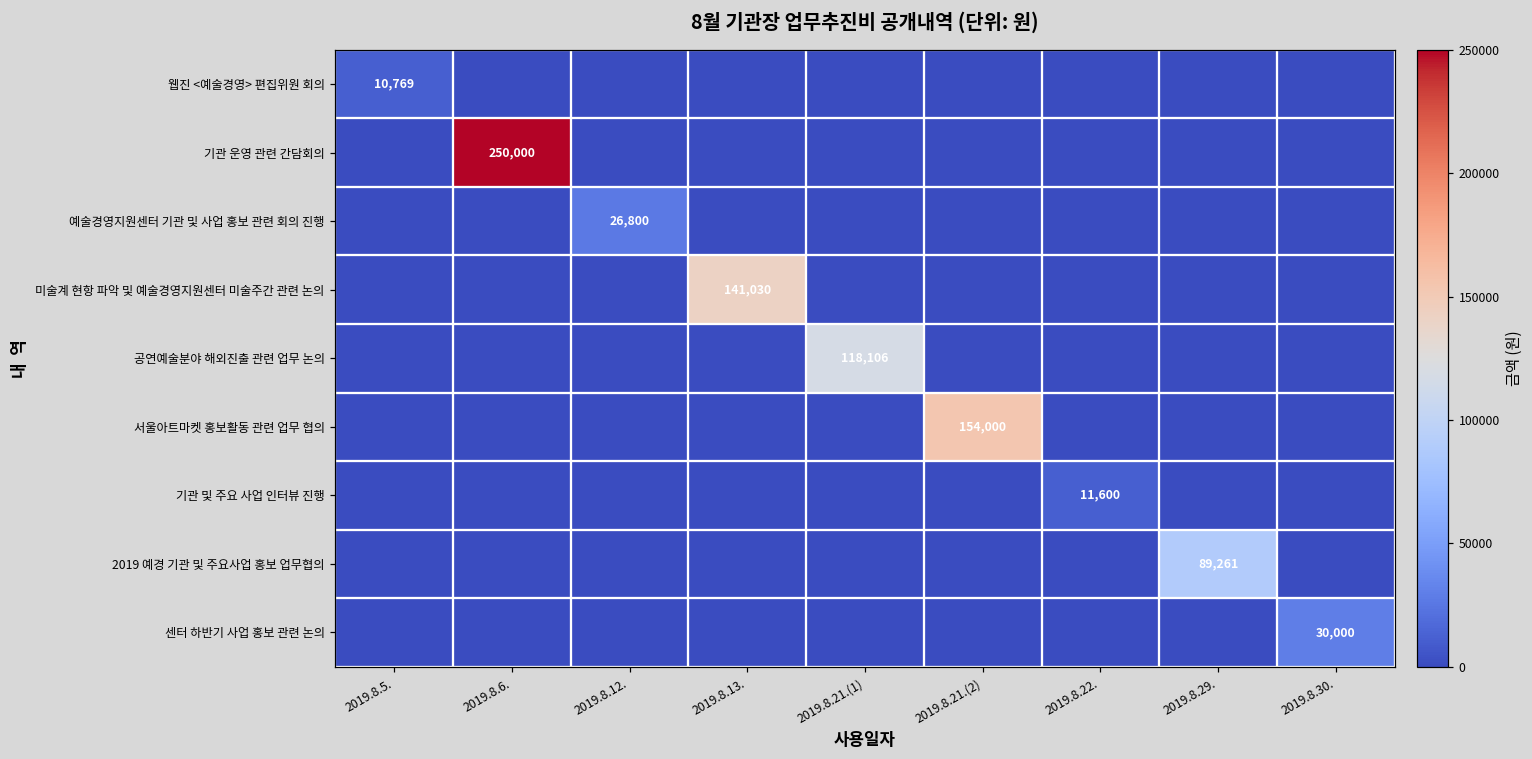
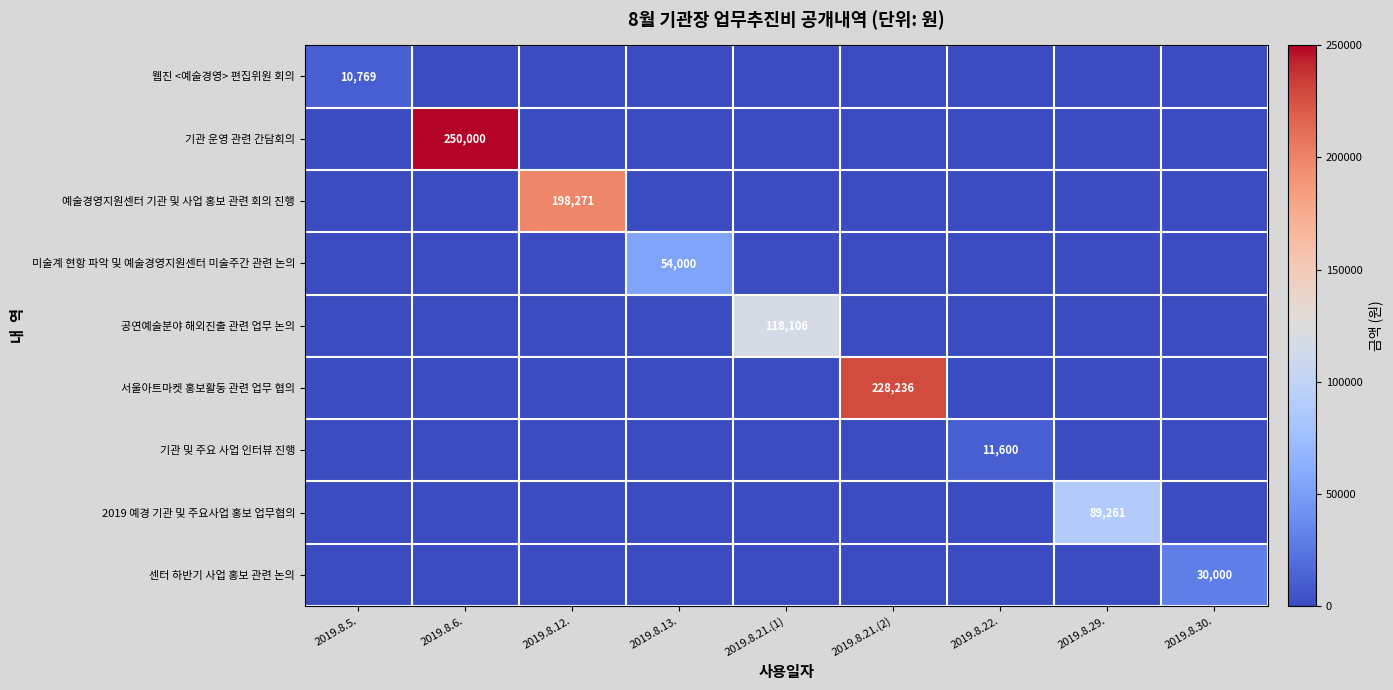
예술경영지원센터 기관 및 사업 홍보 관련 회의 진행, 2019.8.12.: 26,800 -> 198,271
미술계 현항 파악 및 예술경영지원센터 미술주간 관련 논의, 2019.8.13.: 141,030 -> 54,000
서울아트마켓 홍보활동 관련 업무 협의, 2019.8.21.(2): 154,000 -> 228,236
